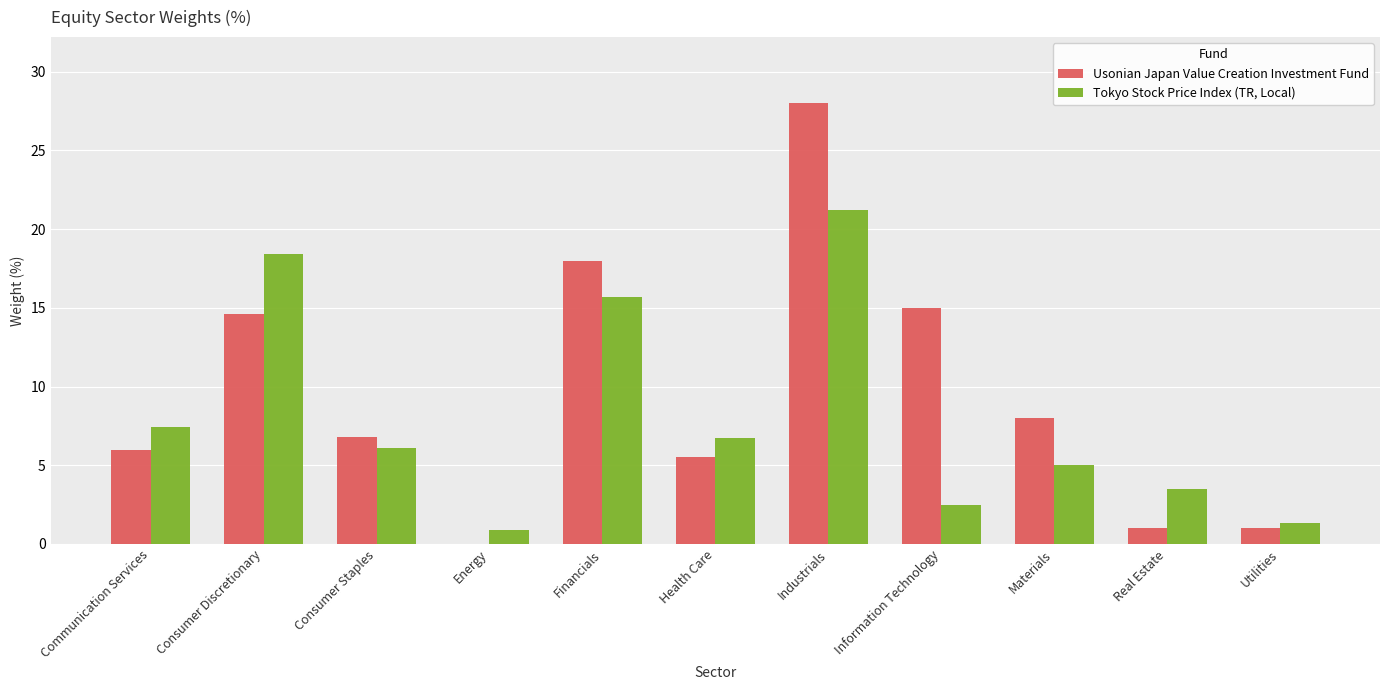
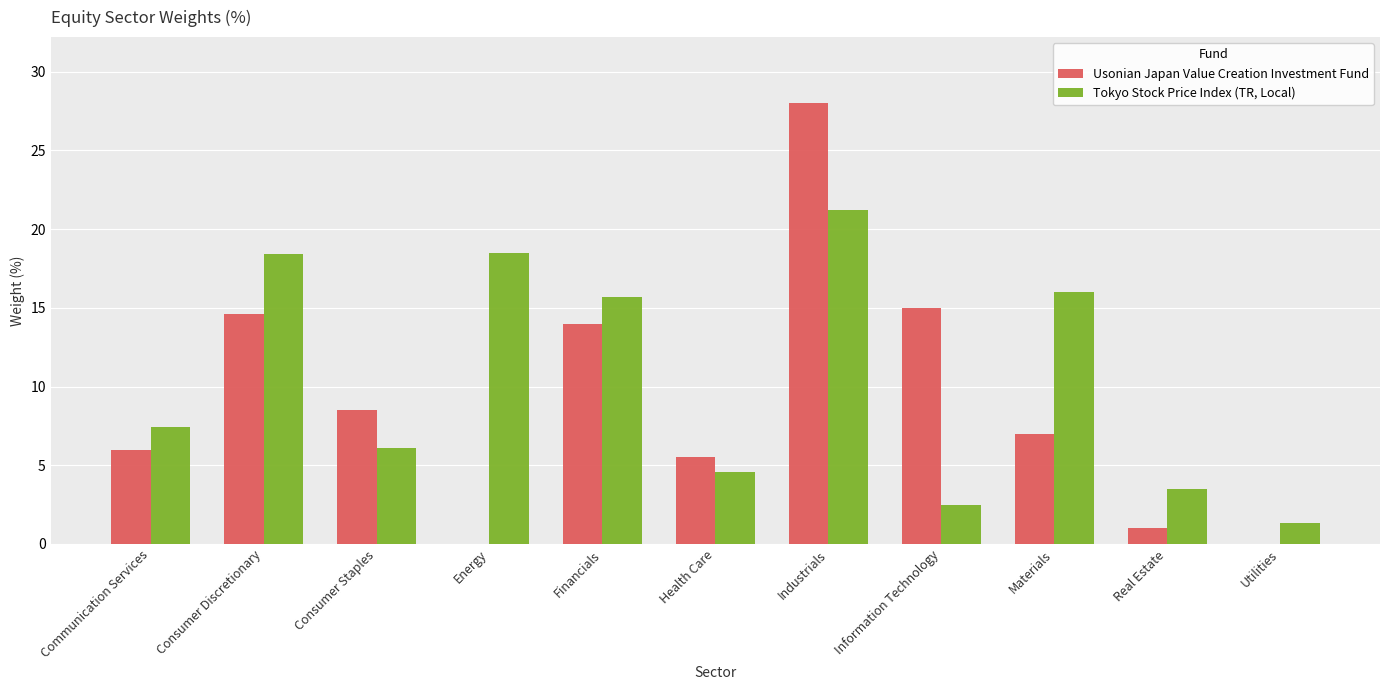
Usonian Japan Value Creation Investment Fund, Consumer Staples: 6.8 -> 8.5
Tokyo Stock Price Index (TR, Local), Energy: 0.9 -> 18.5
Usonian Japan Value Creation Investment Fund, Financials: 18 -> 14
Tokyo Stock Price Index (TR, Local), Health Care: 6.7 -> 4.6
Usonian Japan Value Creation Investment Fund, Materials: 8 -> 7
Tokyo Stock Price Index (TR, Local), Materials: 5 -> 16
Usonian Japan Value Creation Investment Fund, Utilities: 1 -> 0
